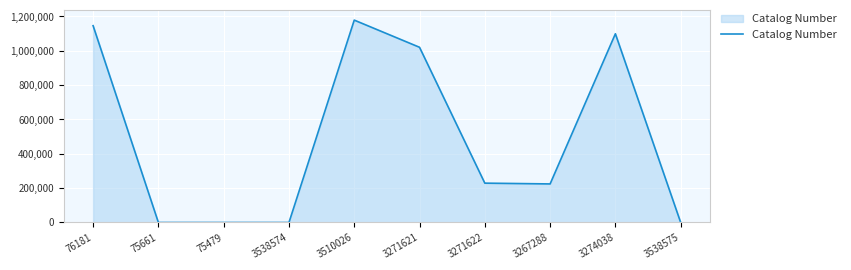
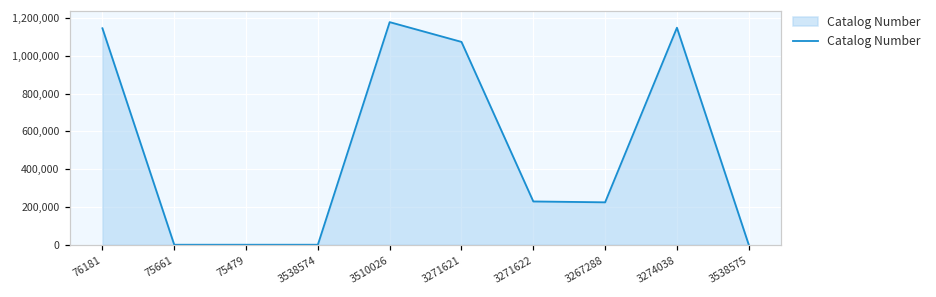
3271621: 1,020,000 -> 1,070,000
3274038: 1,100,000 -> 1,150,000
